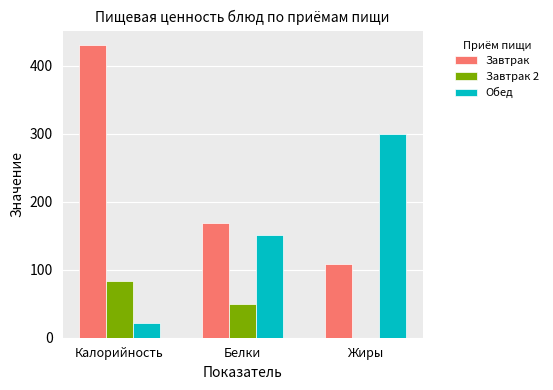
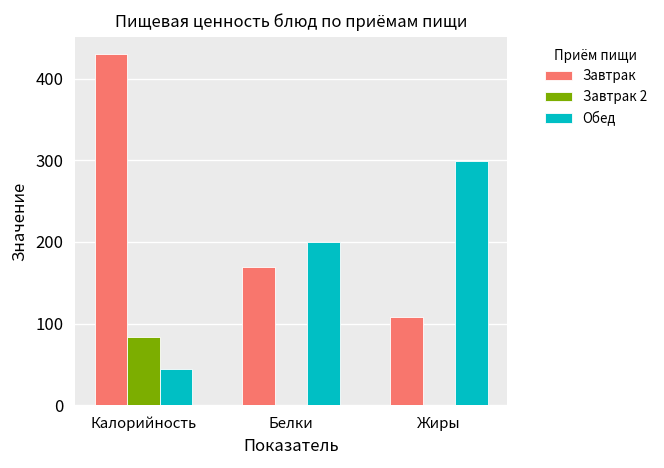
Обед, Калорийность: 20 -> 40
Завтрак 2, Белки: 50 -> 0
Обед, Белки: 150 -> 200
